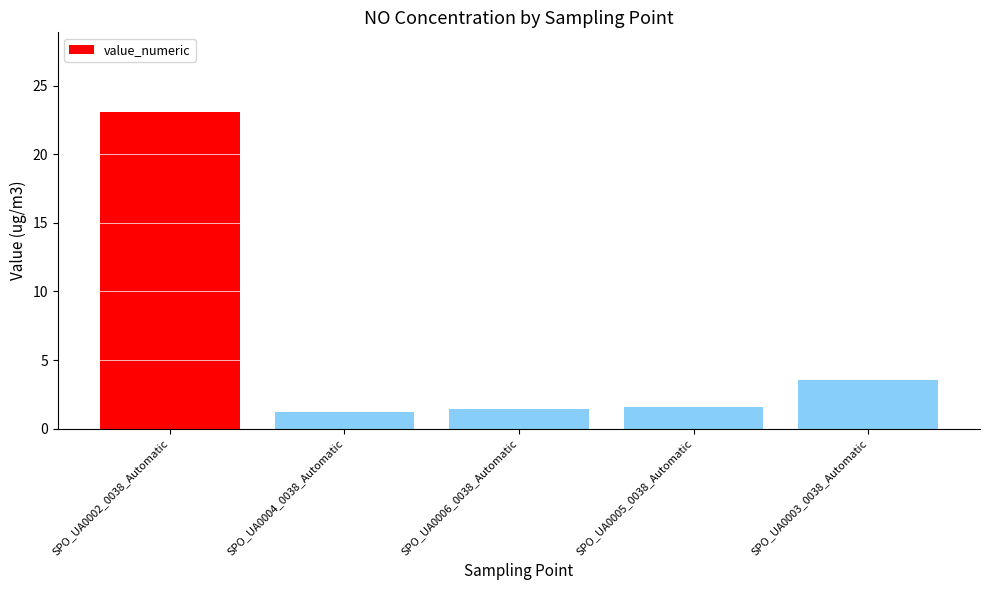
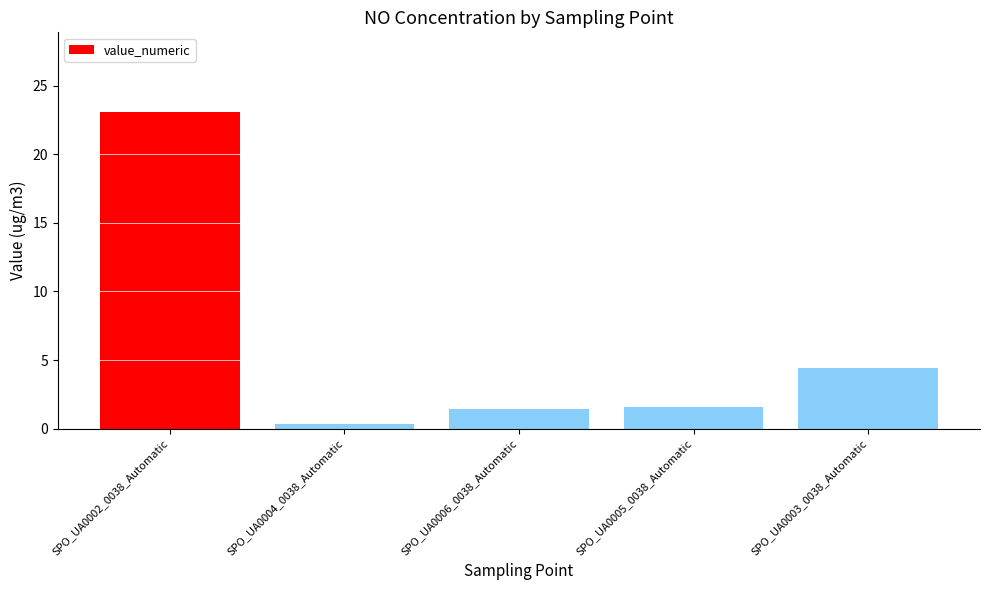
SPO_UA0004_0038_Automatic: 1.2 -> 0.4
SPO_UA0003_0038_Automatic: 3.6 -> 4.4
